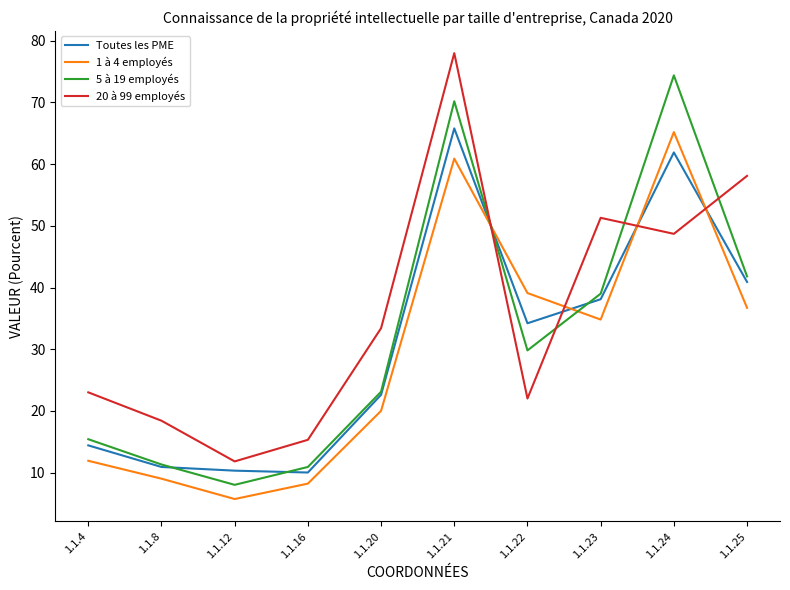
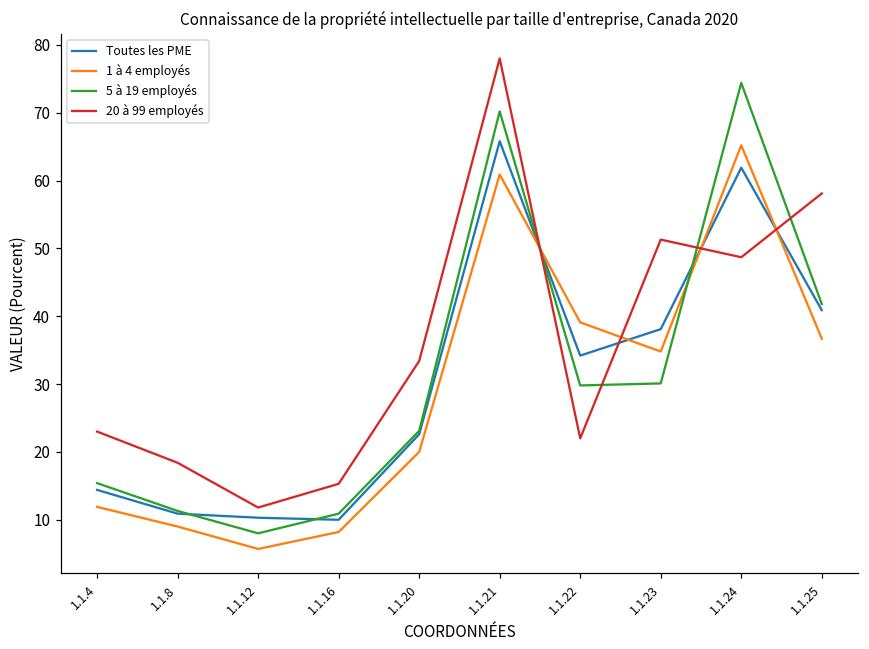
5 à 19 employés, 1.1.23: 39 -> 30
